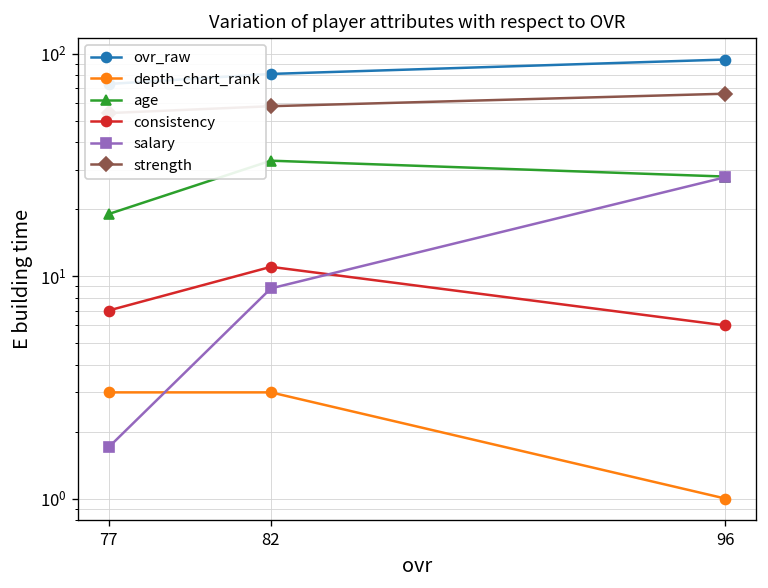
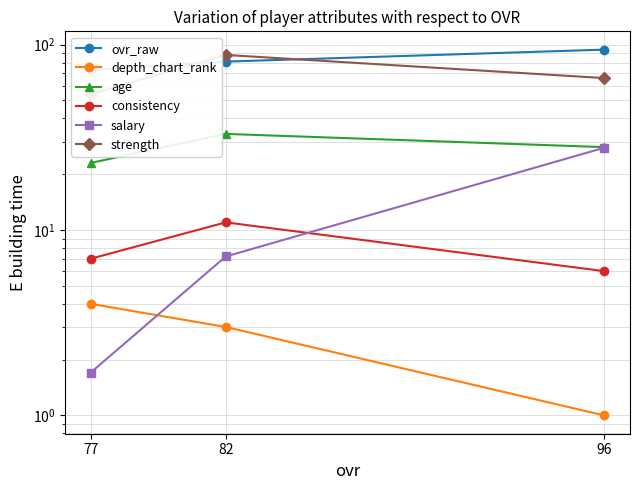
depth_chart_rank, 77: 3 -> 4
age, 77: 19 -> 23
salary, 82: 9 -> 7.2
strength, 82: 58 -> 90
